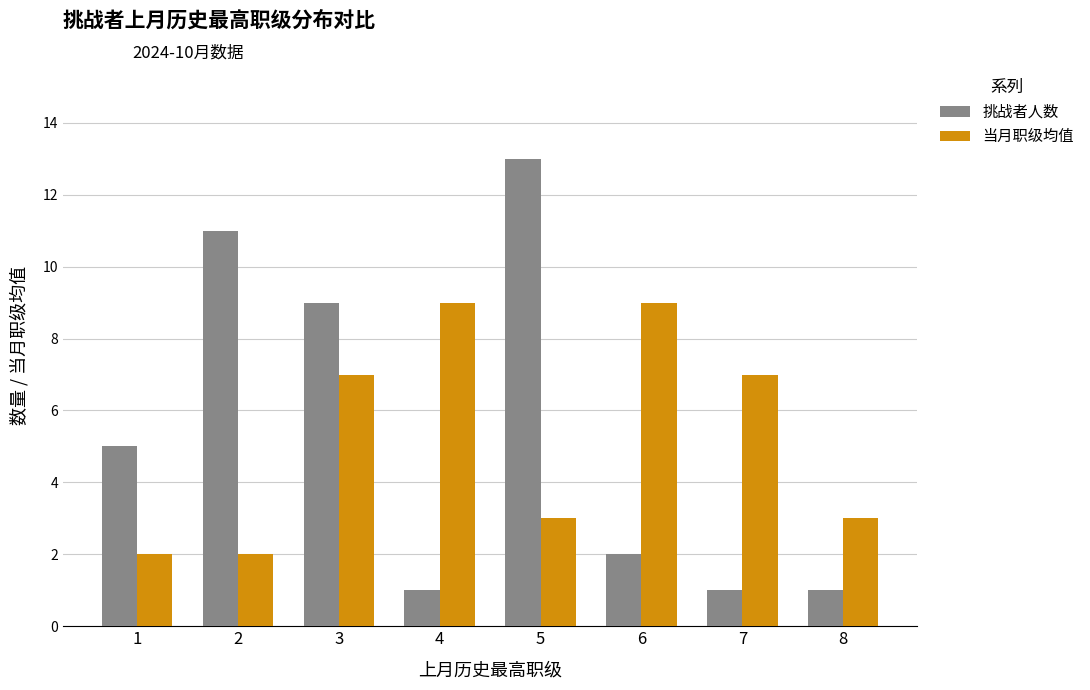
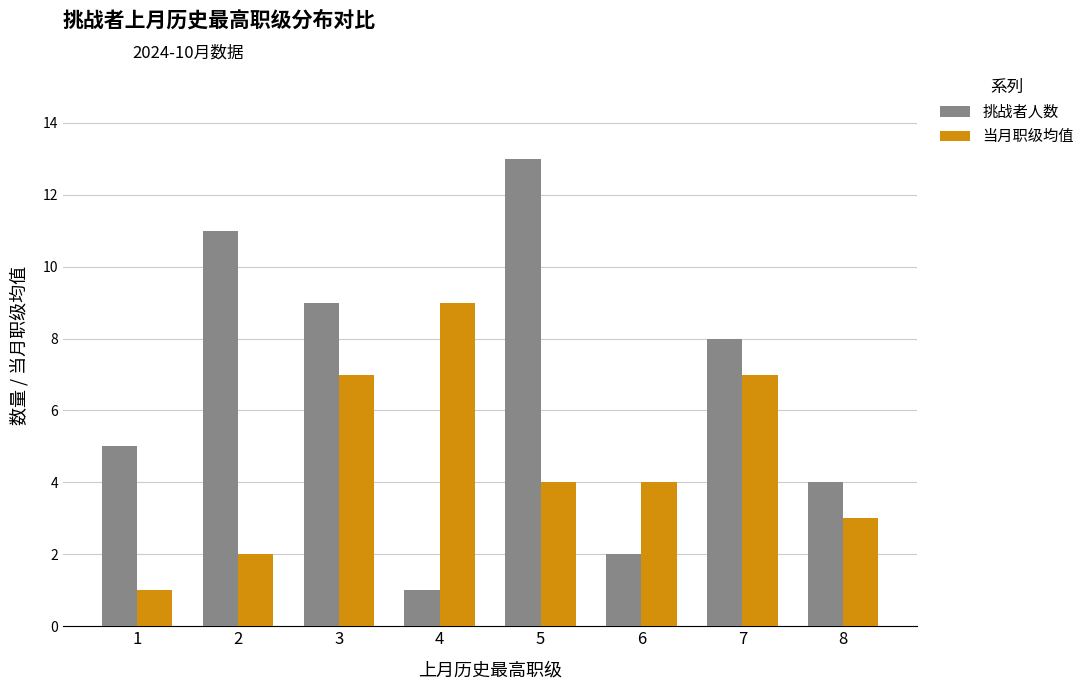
当月职级均值, 1: 2 -> 1
当月职级均值, 5: 3 -> 4
当月职级均值, 6: 9 -> 4
挑战者人数, 7: 1 -> 8
挑战者人数, 8: 1 -> 4
